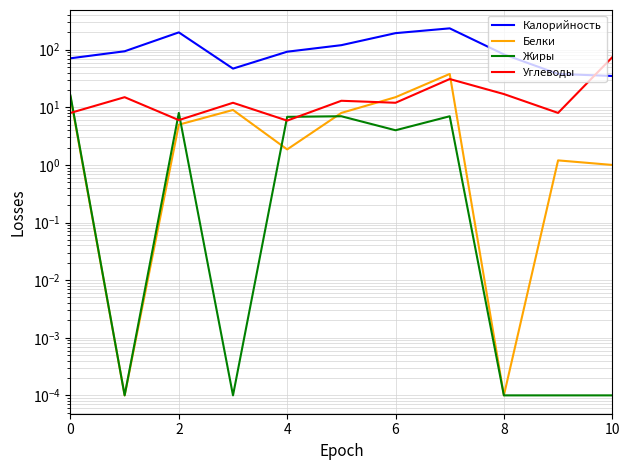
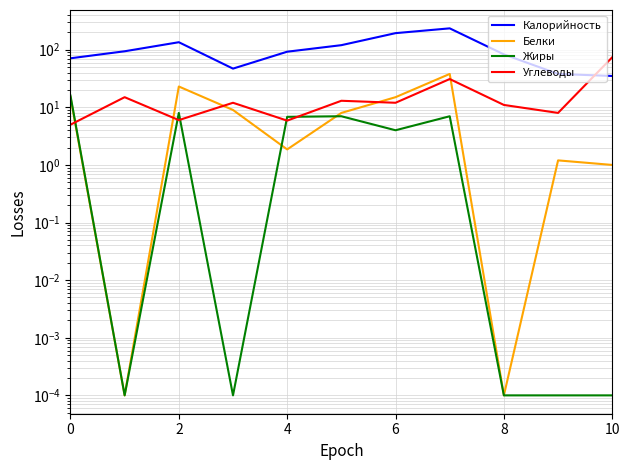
Углеводы, 0: 8 -> 5
Калорийность, 2: 200 -> 140
Белки, 2: 5 -> 23
Углеводы, 8: 17 -> 11
